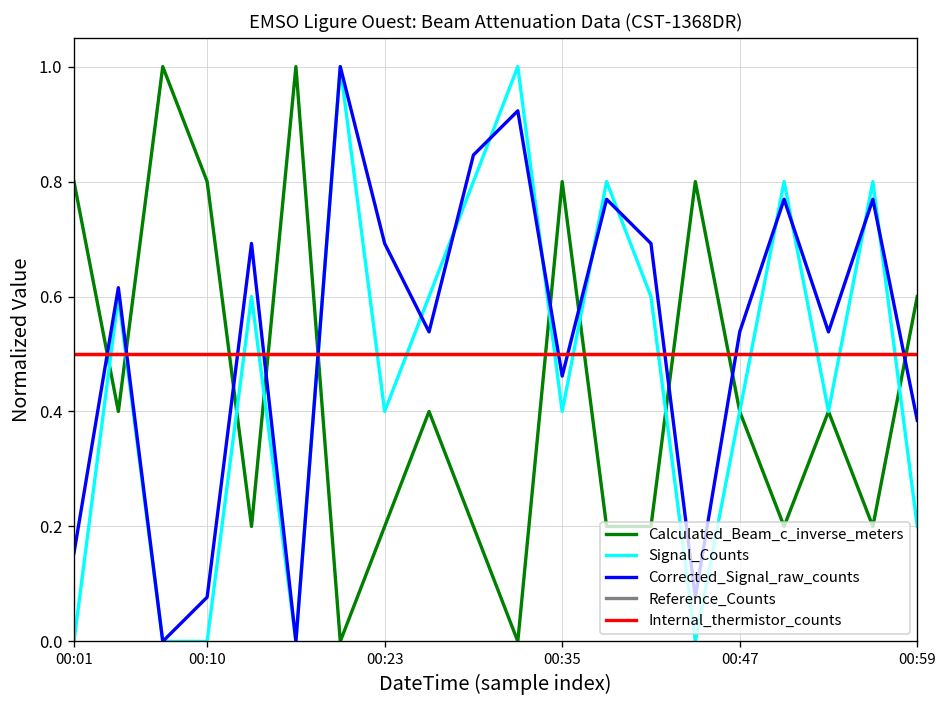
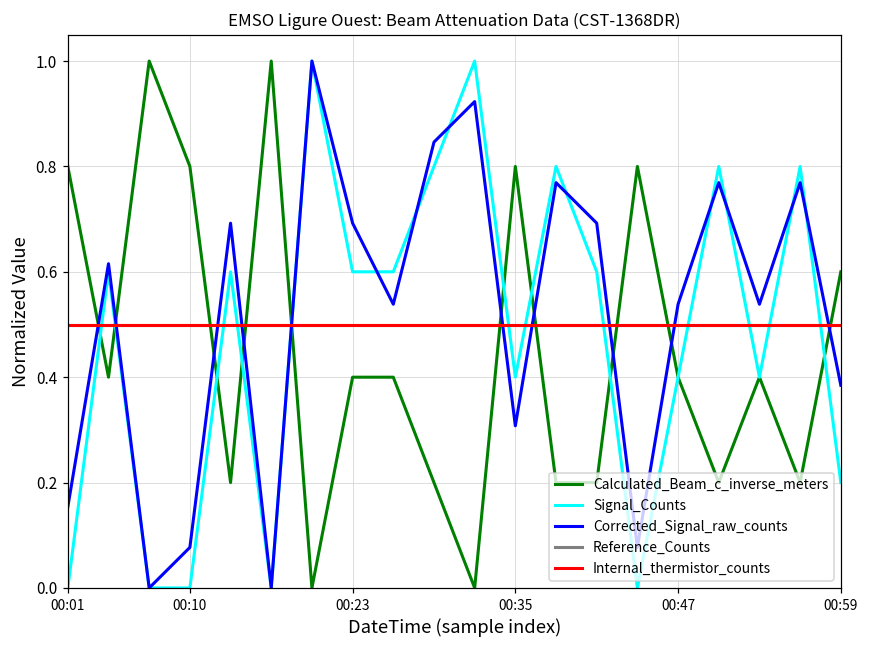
Calculated_Beam_c_inverse_meters, 00:23: 0.20 -> 0.40
Signal_Counts, 00:23: 0.40 -> 0.60
Corrected_Signal_raw_counts, 00:35: 0.46 -> 0.31
